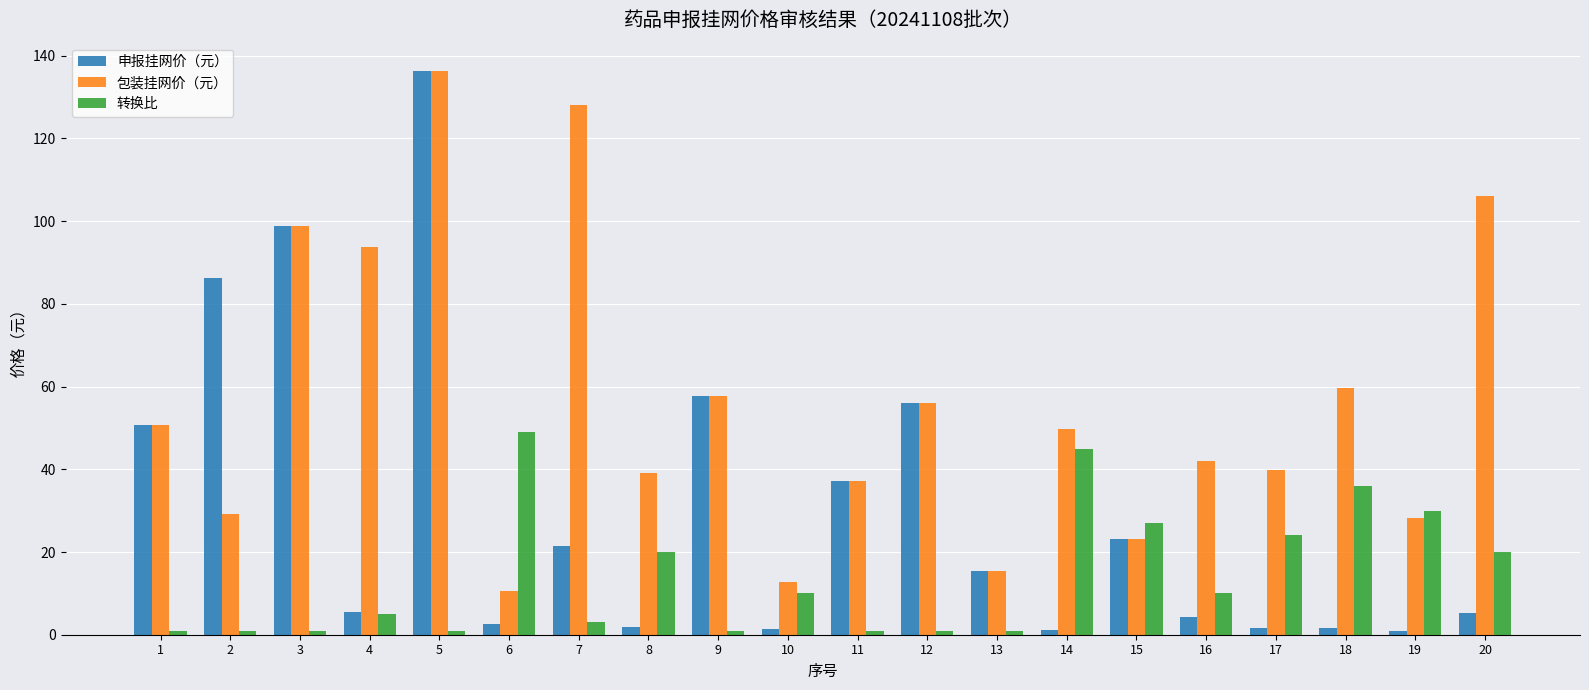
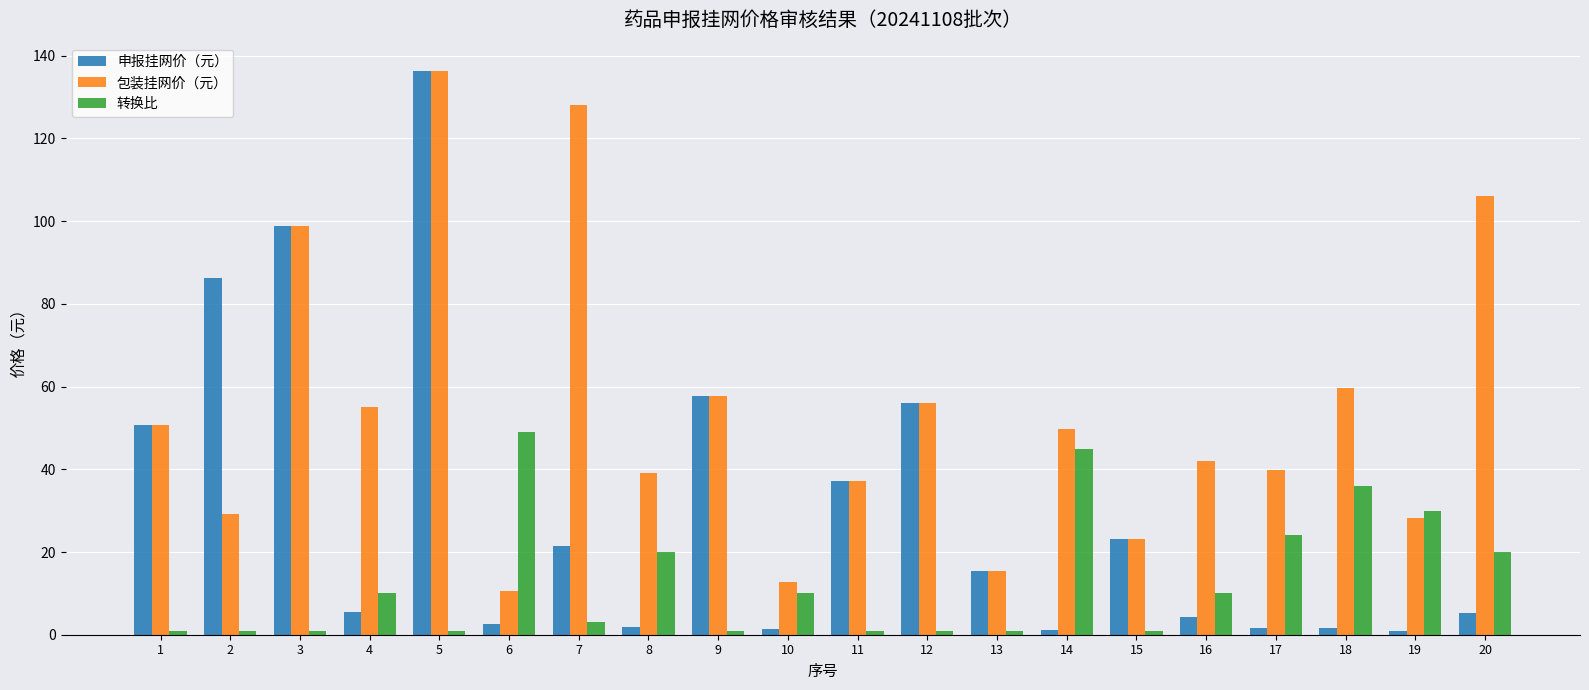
包装挂网价（元）, 4: 94 -> 55
转换比, 4: 5 -> 10
转换比, 15: 27 -> 1
